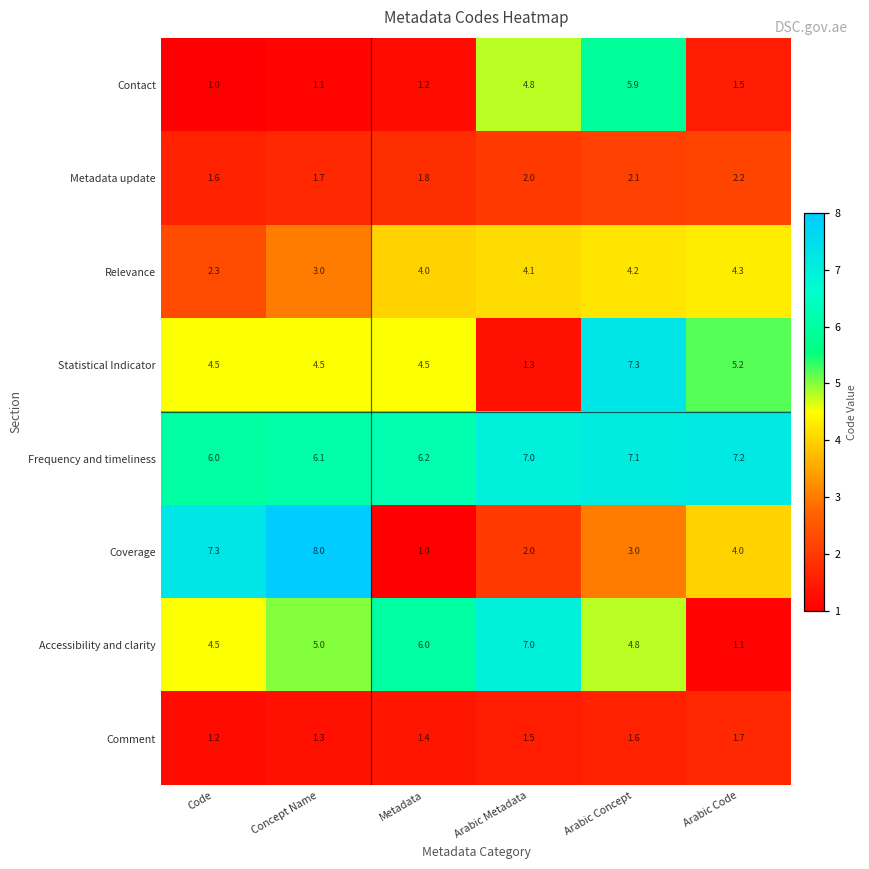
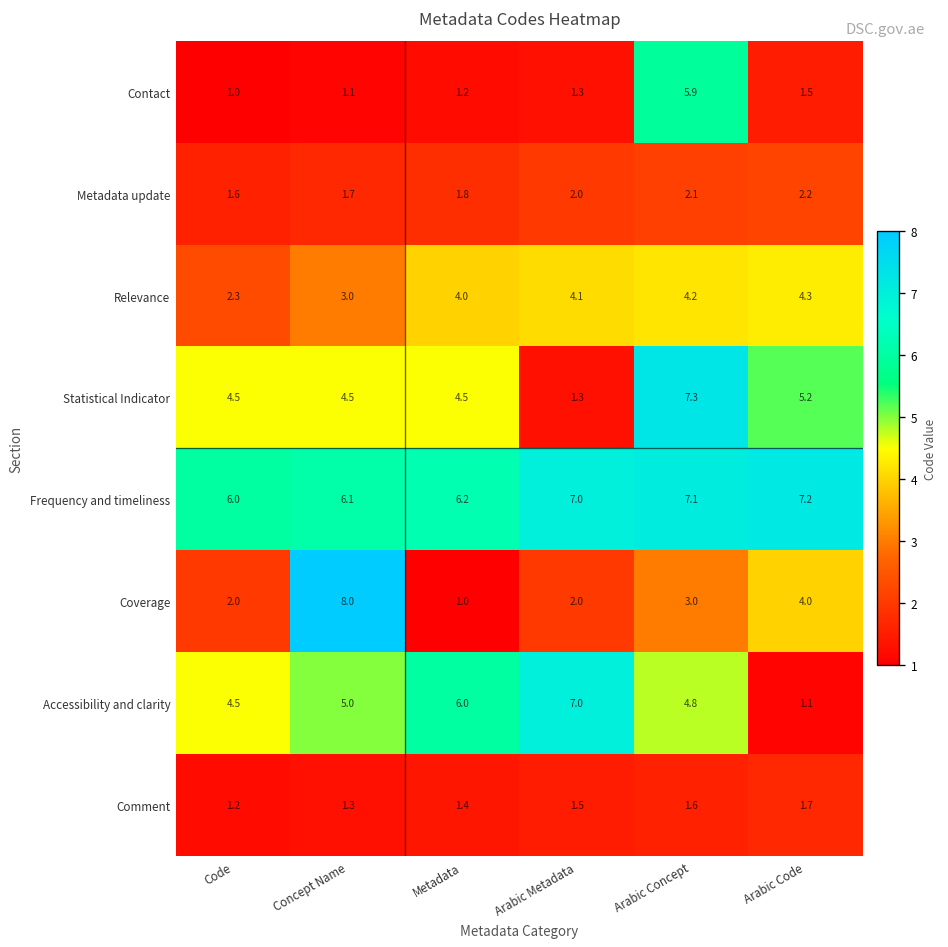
Contact, Arabic Metadata: 4.8 -> 1.3
Coverage, Code: 7.3 -> 2.0
